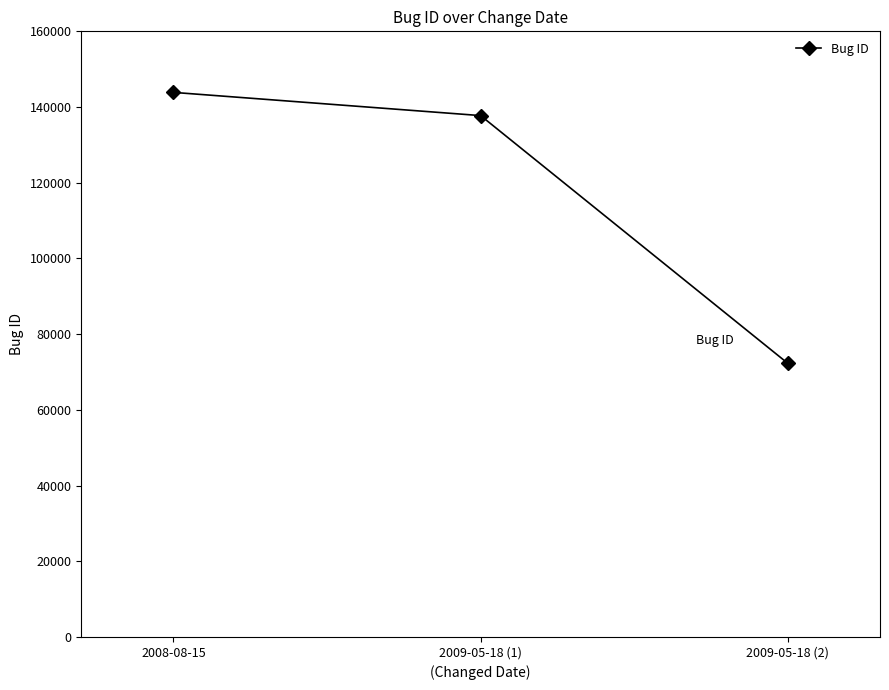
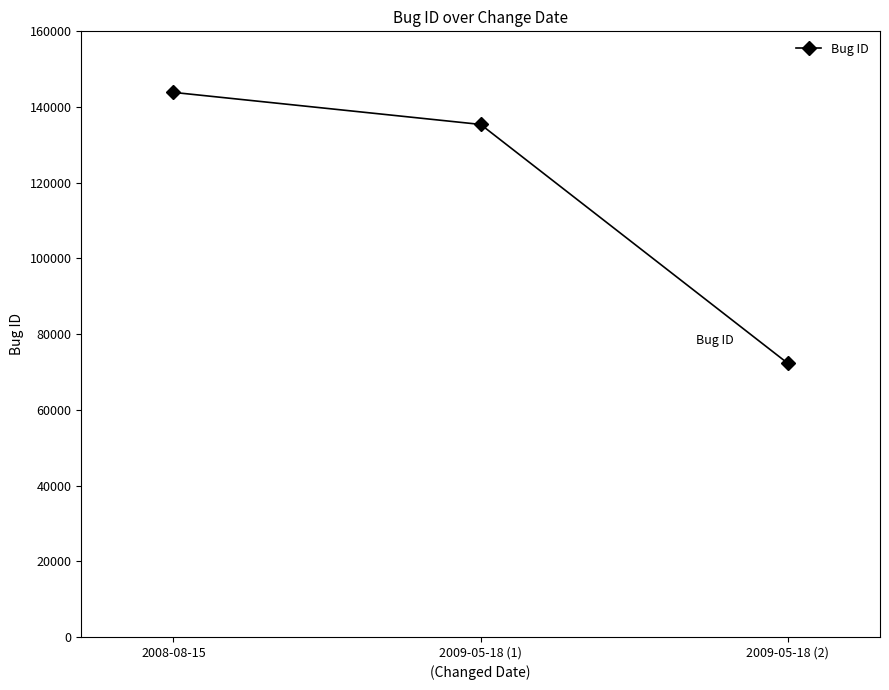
2009-05-18 (1): 138000 -> 135000
